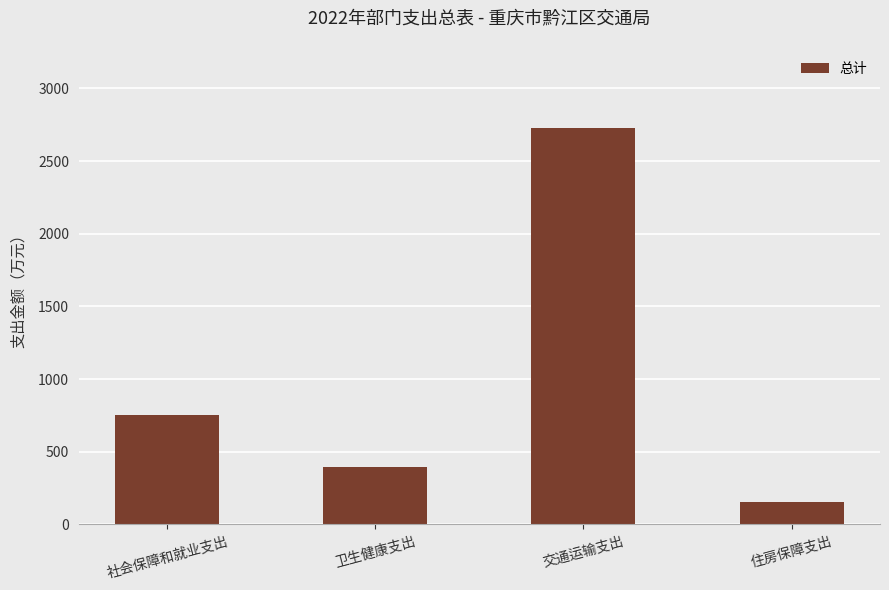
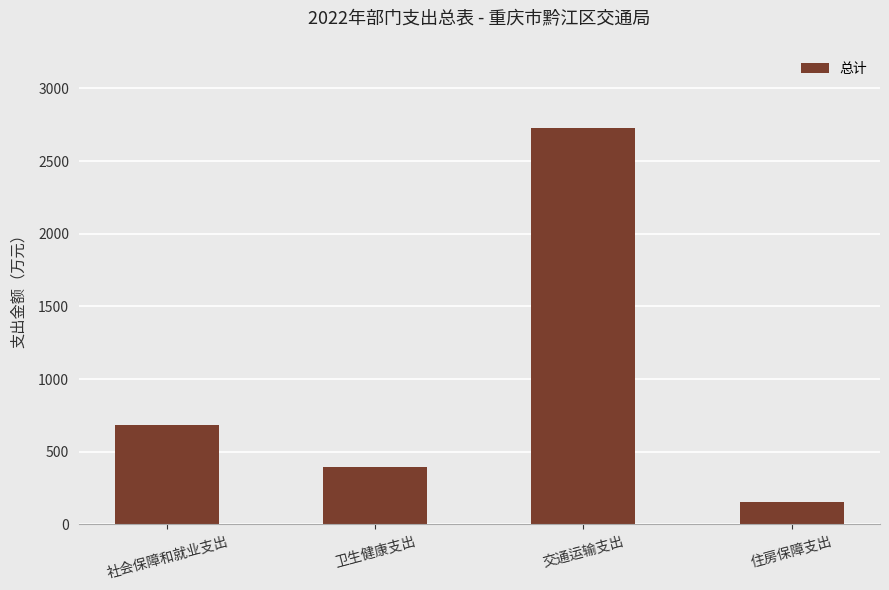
社会保障和就业支出: 750 -> 690
